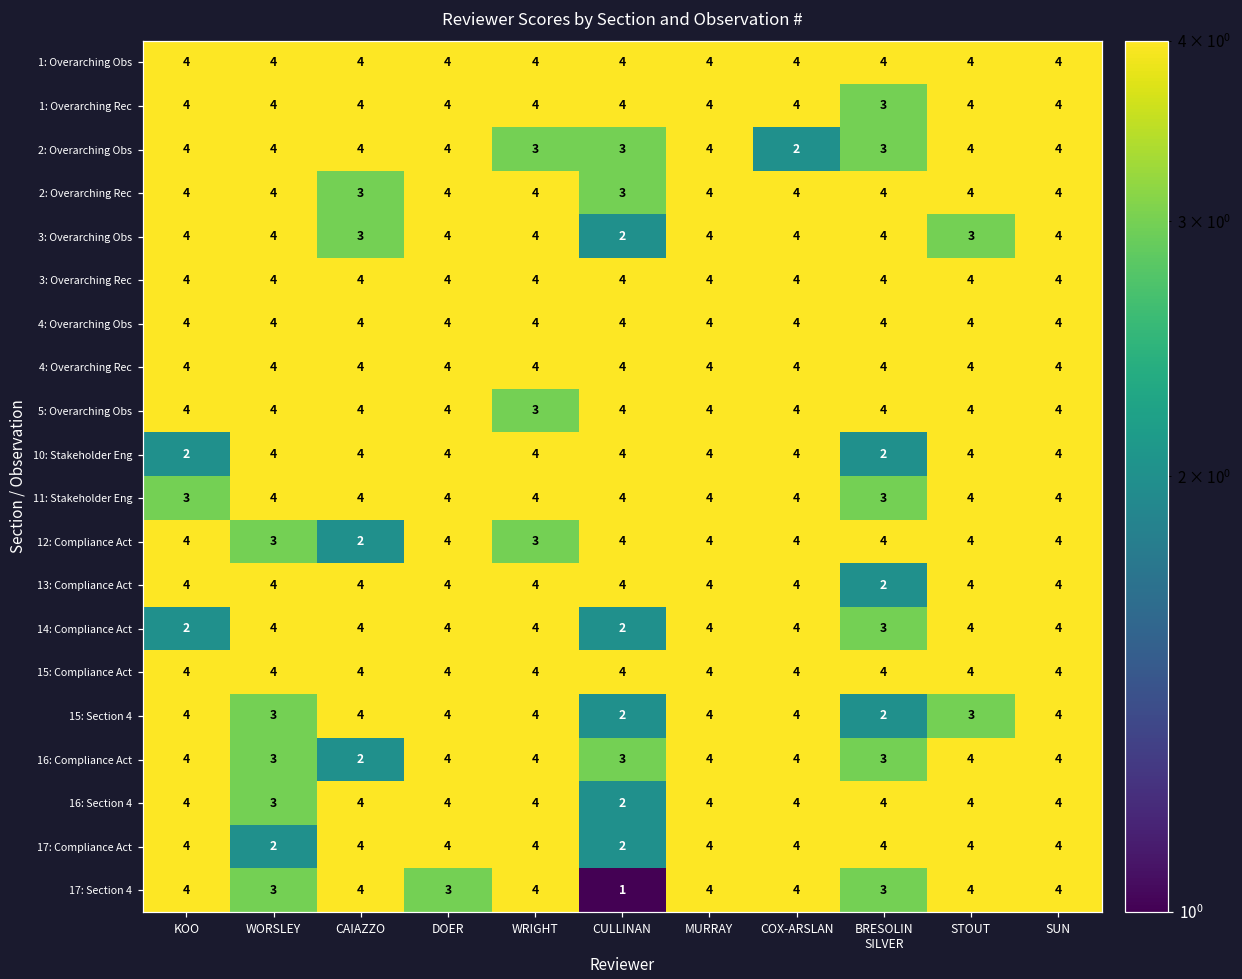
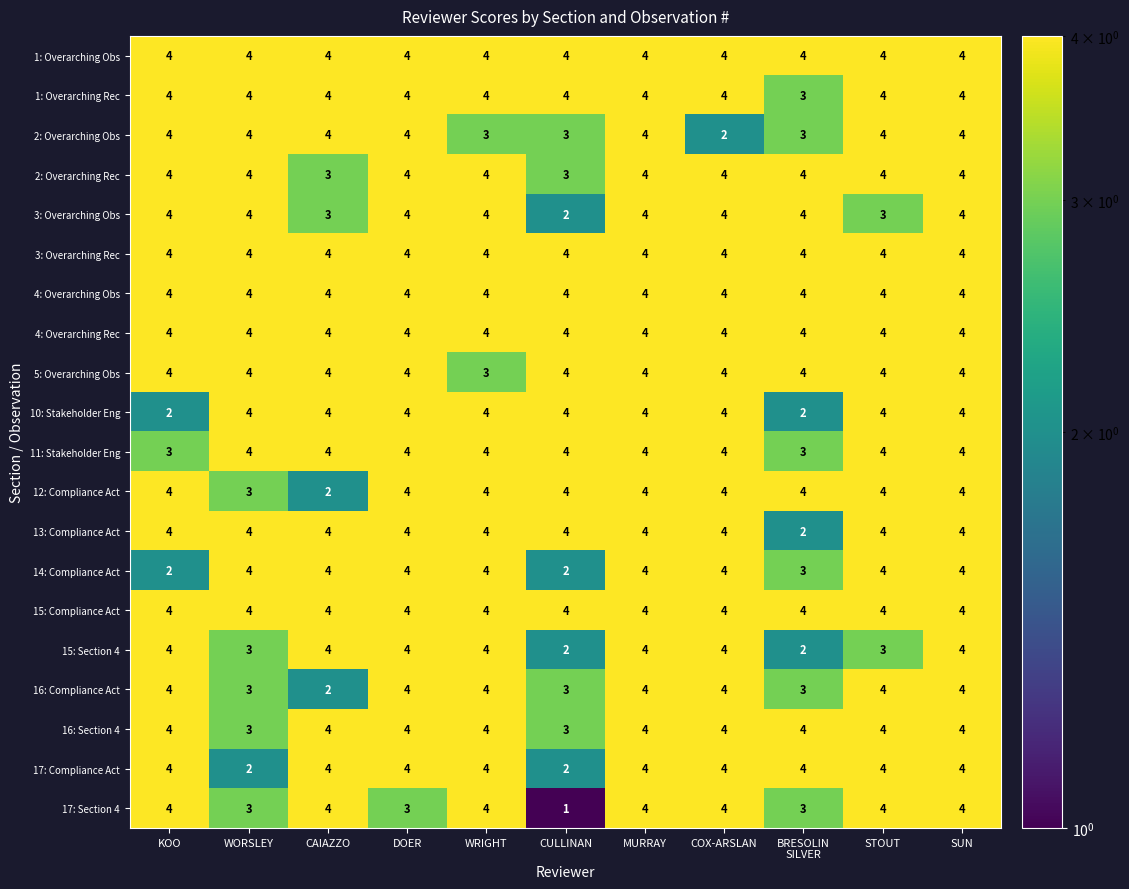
12: Compliance Act, WRIGHT: 3 -> 4
16: Section 4, CULLINAN: 2 -> 3
